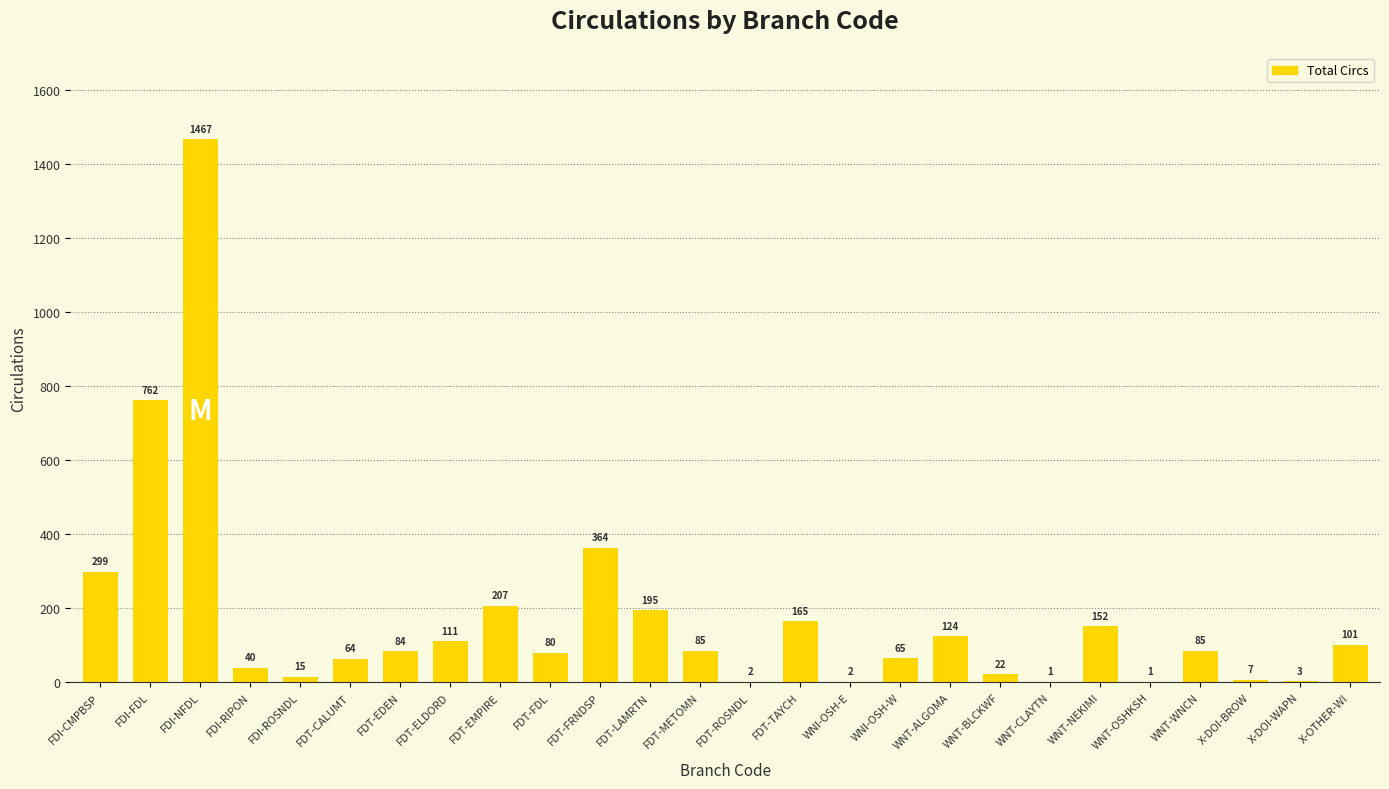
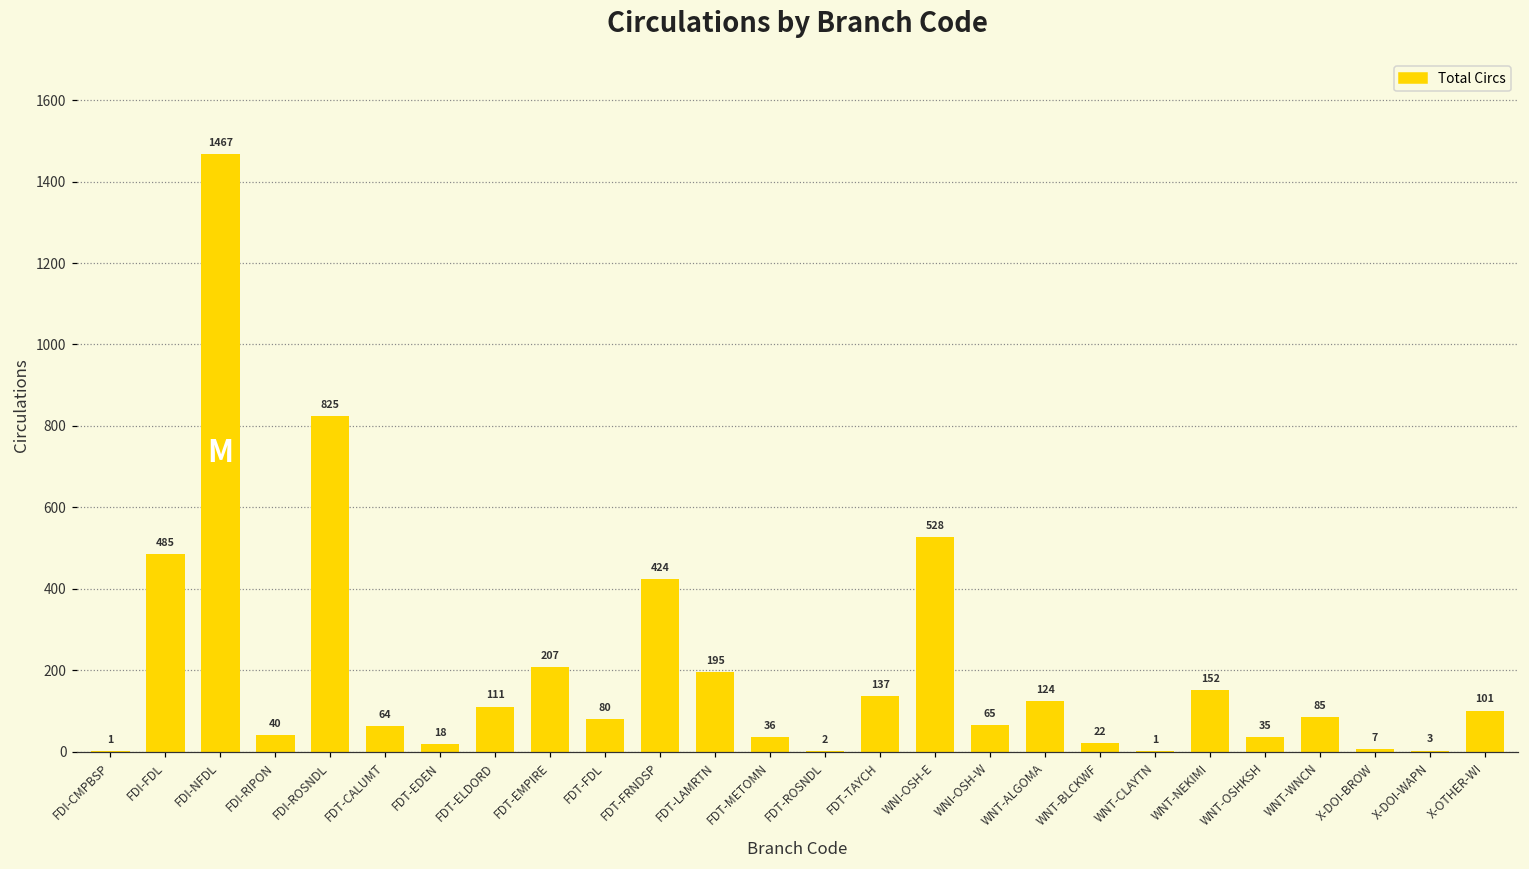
FDI-CMPBSP: 299 -> 1
FDI-FDL: 762 -> 485
FDI-ROSNDL: 15 -> 825
FDT-EDEN: 84 -> 18
FDT-FRNDSP: 364 -> 424
FDT-METOMN: 85 -> 36
FDT-TAYCH: 165 -> 137
WNI-OSH-E: 2 -> 528
WNT-OSHKSH: 1 -> 35
